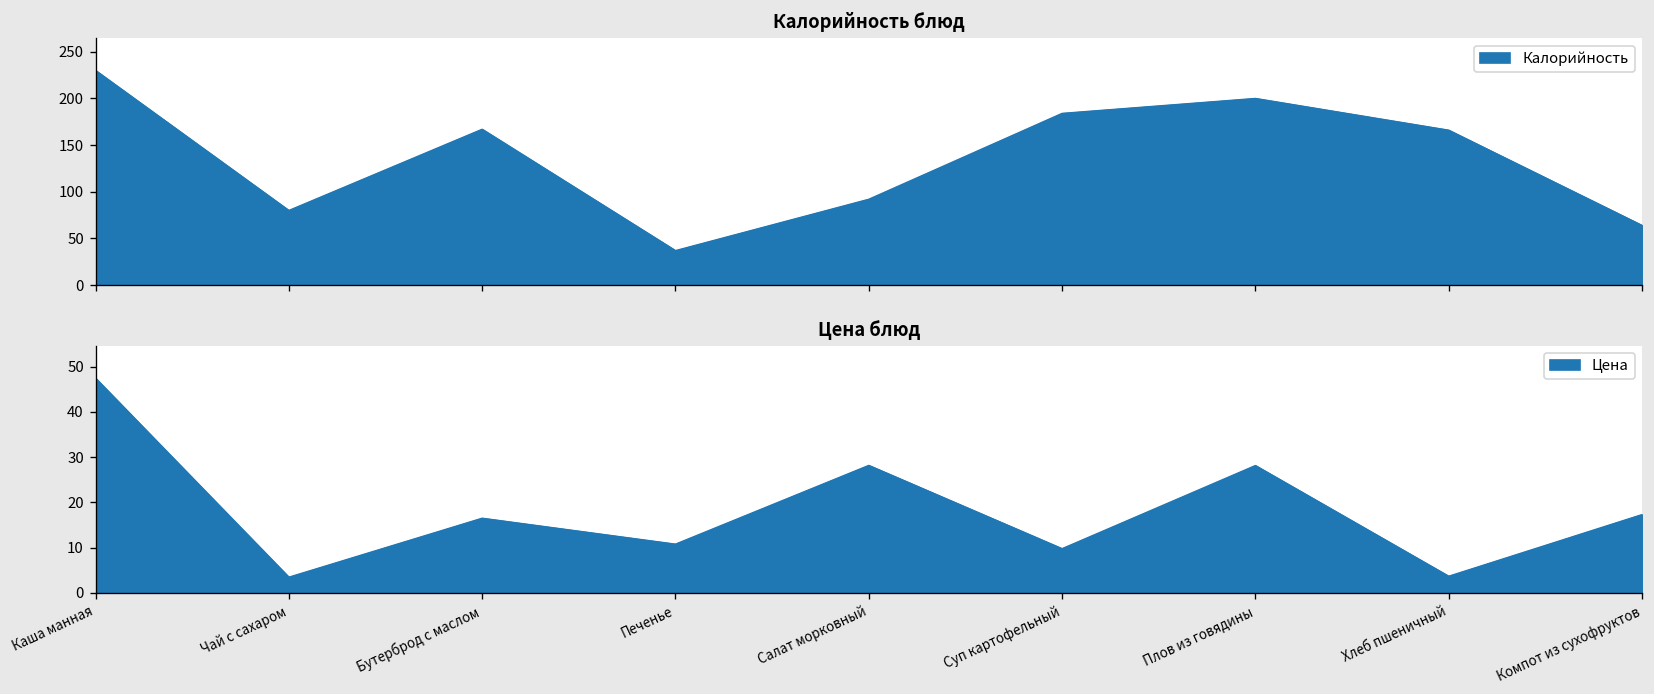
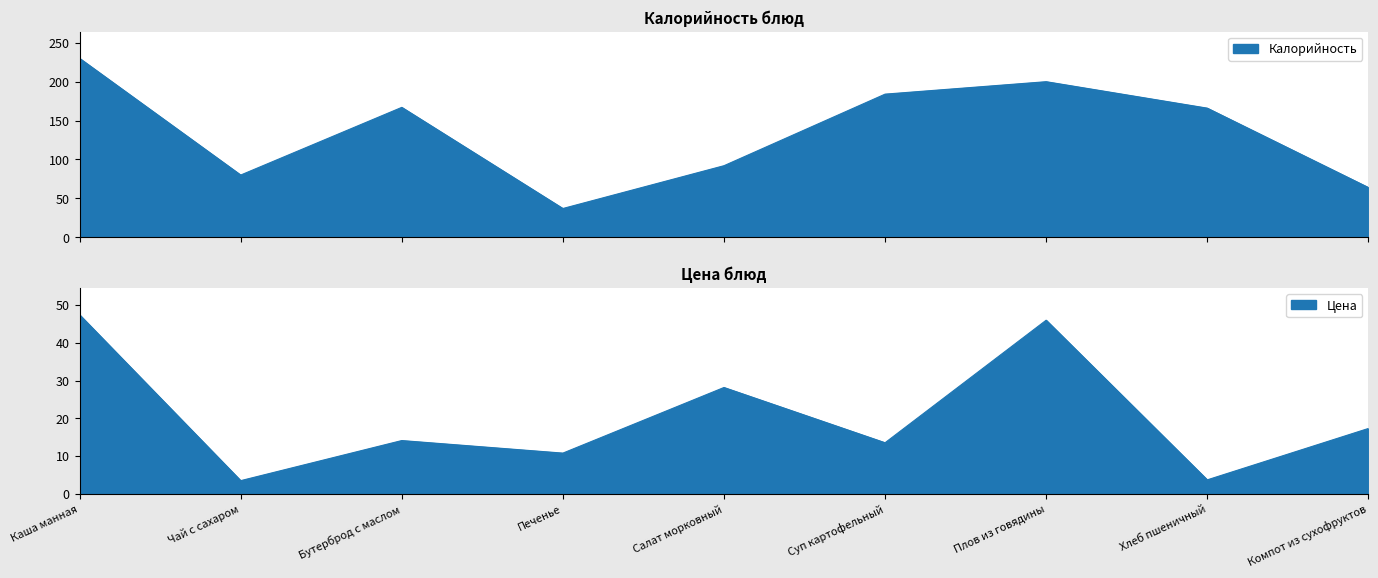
Цена блюд, Бутерброд с маслом: 17 -> 14
Цена блюд, Суп картофельный: 10 -> 14
Цена блюд, Плов из говядины: 28 -> 46
